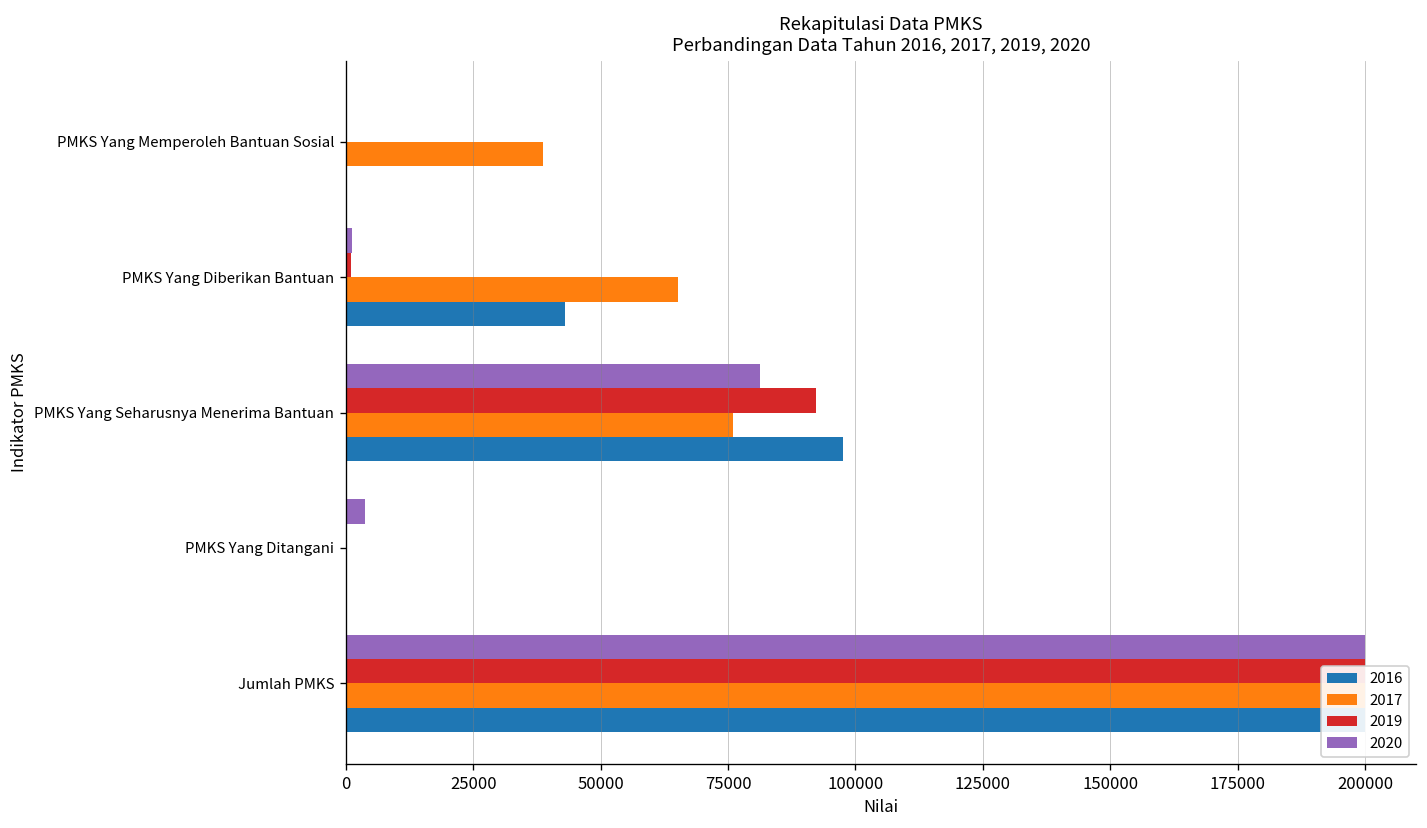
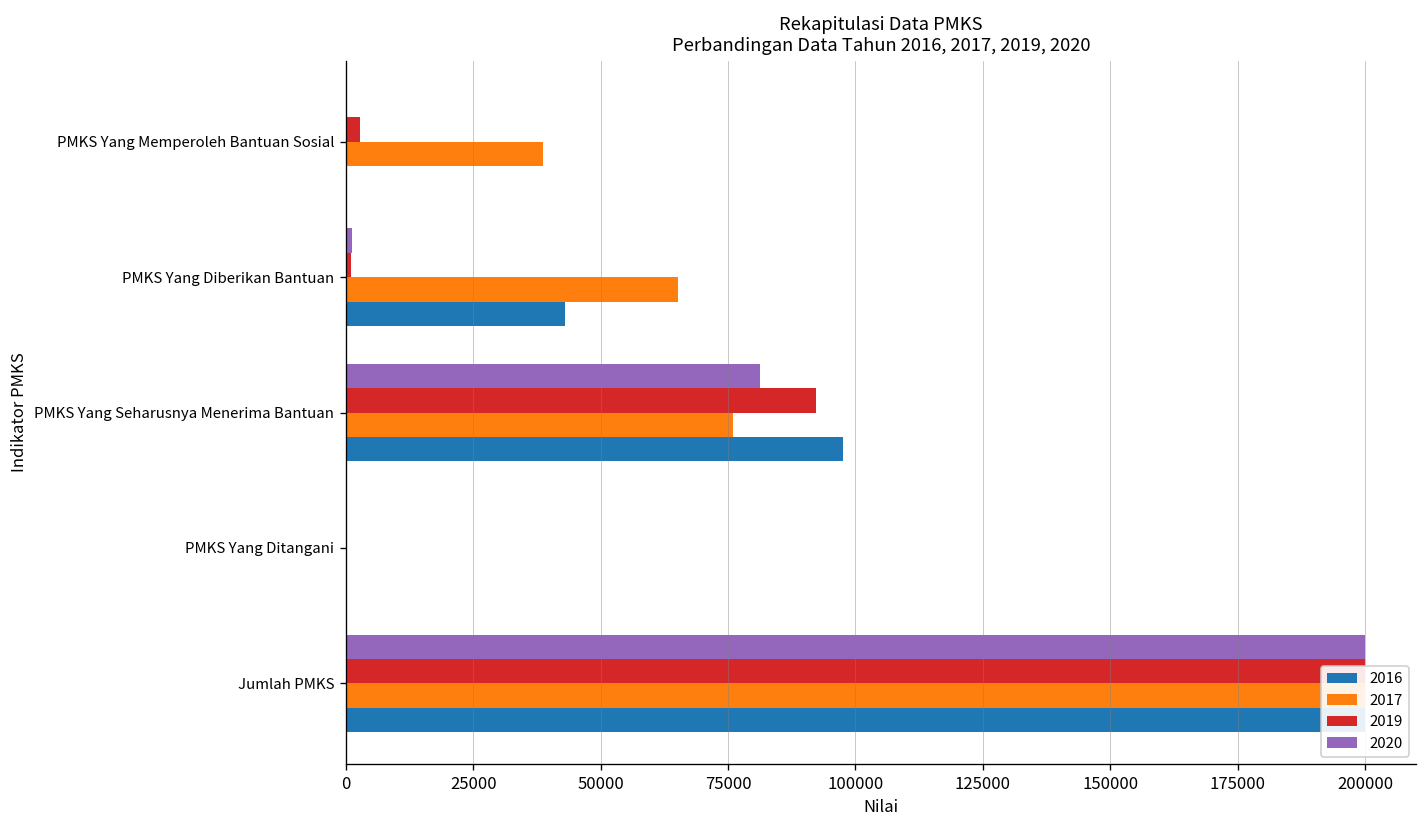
2019, PMKS Yang Memperoleh Bantuan Sosial: 0 -> 3000
2020, PMKS Yang Ditangani: 4000 -> 0
